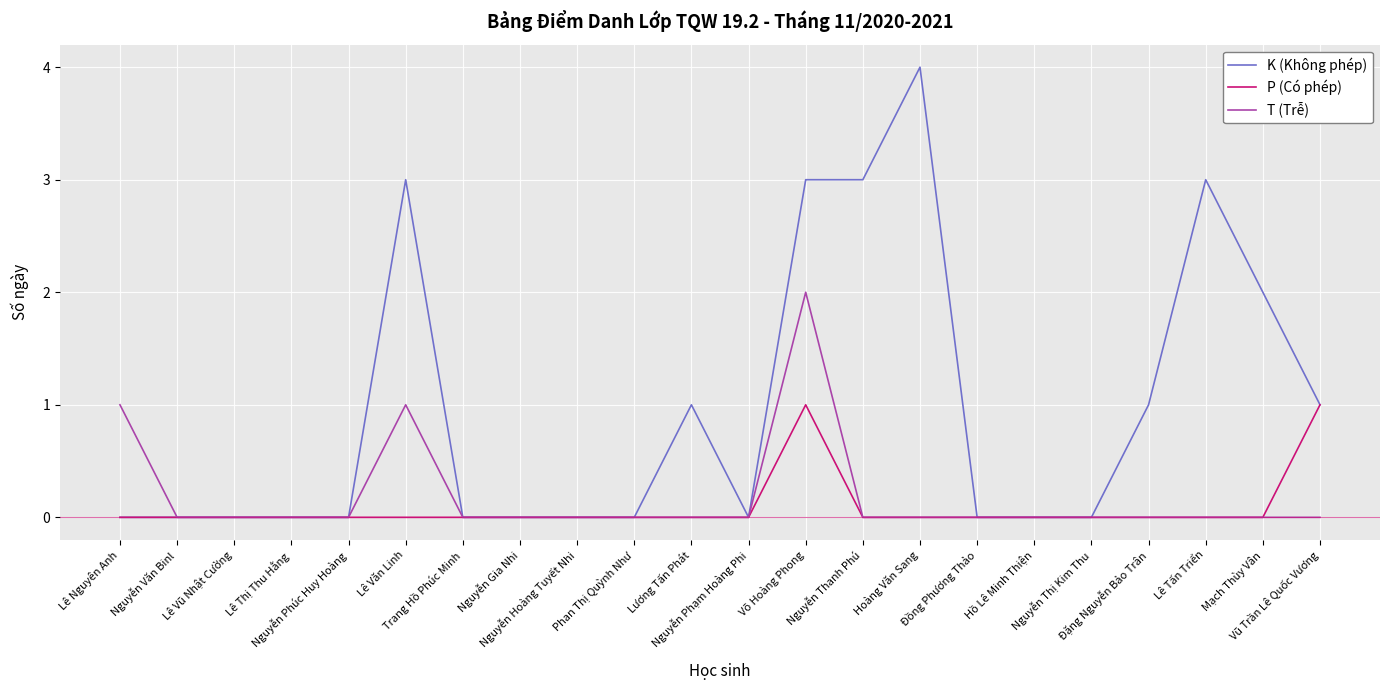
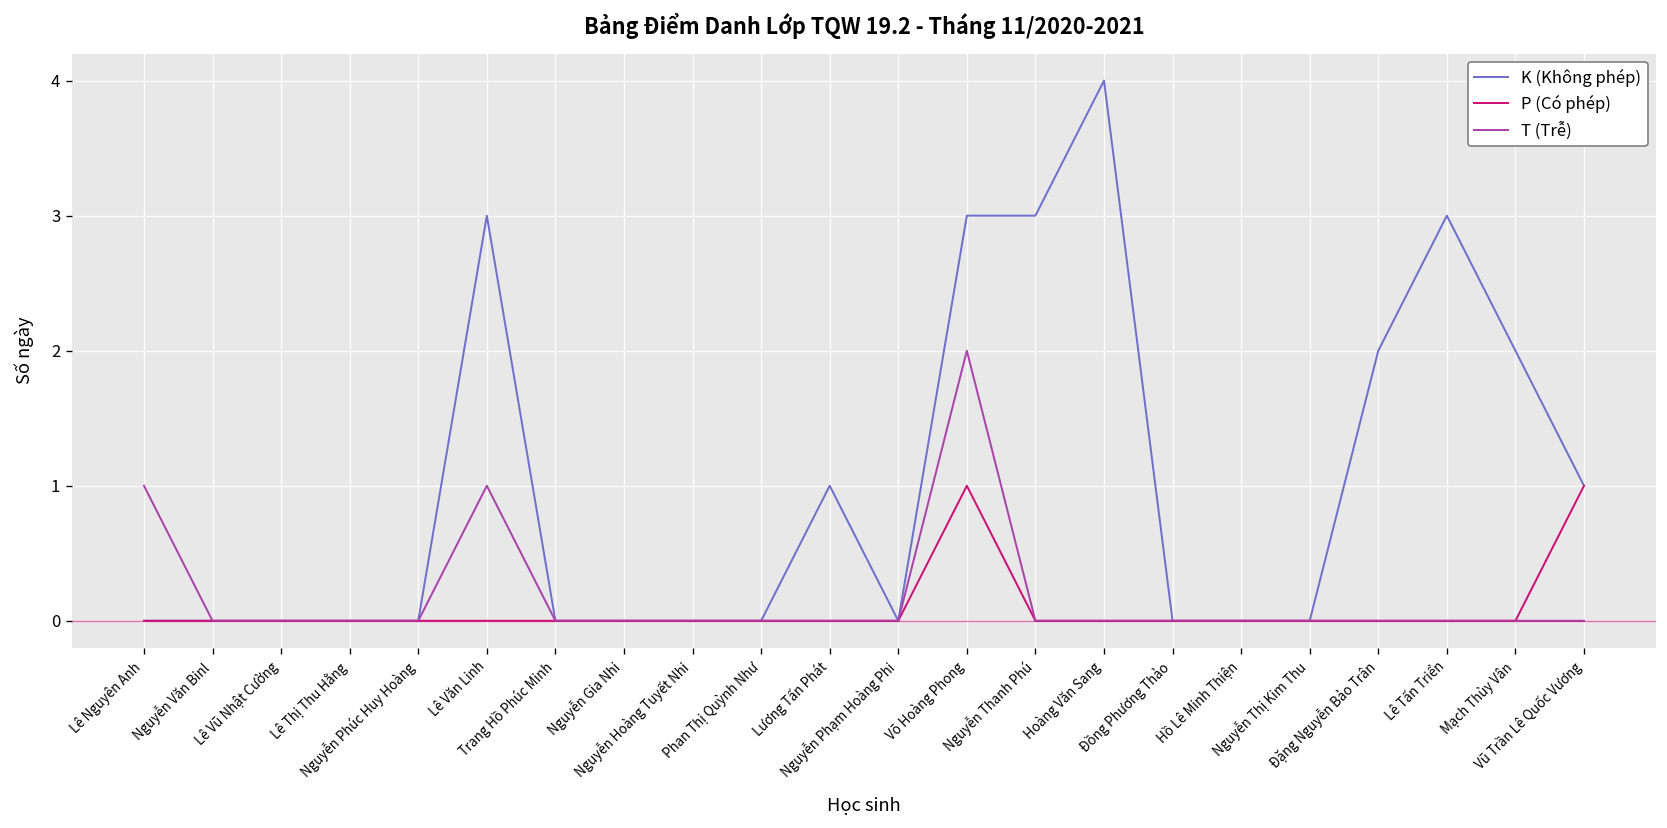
K (Không phép), Đặng Nguyễn Bảo Trân: 1 -> 2
